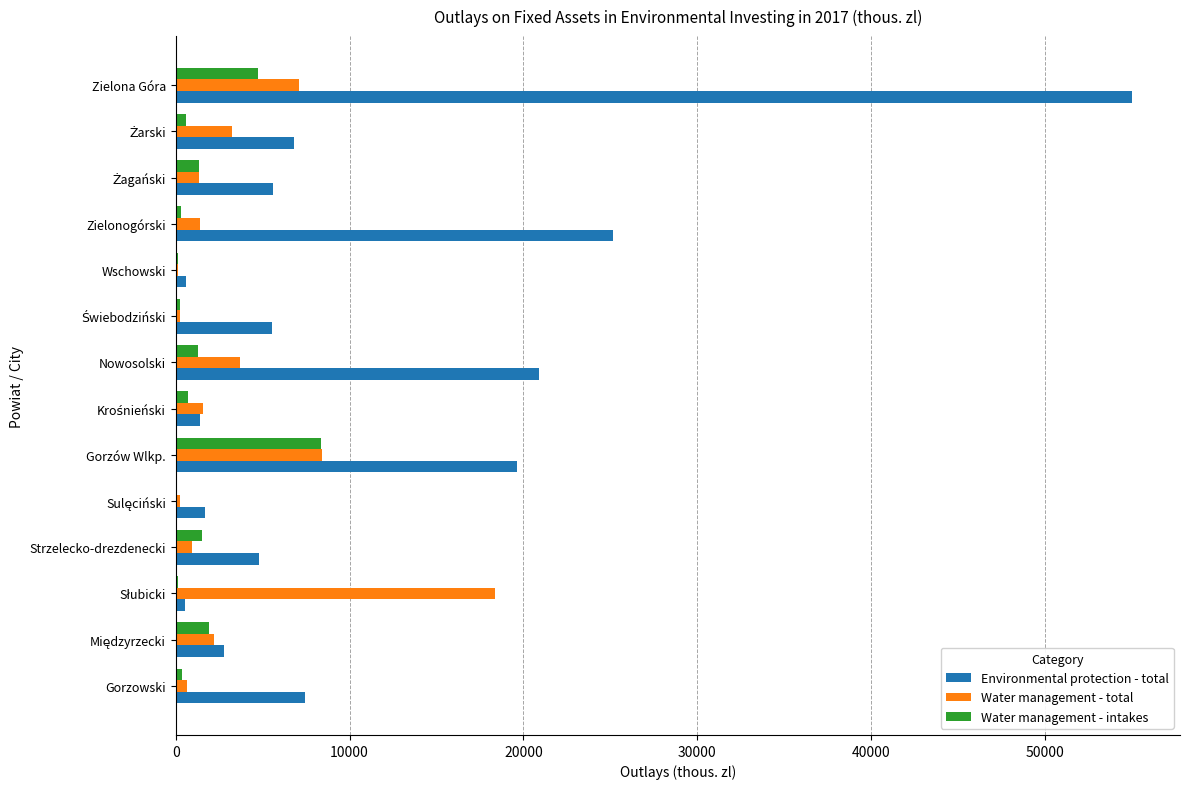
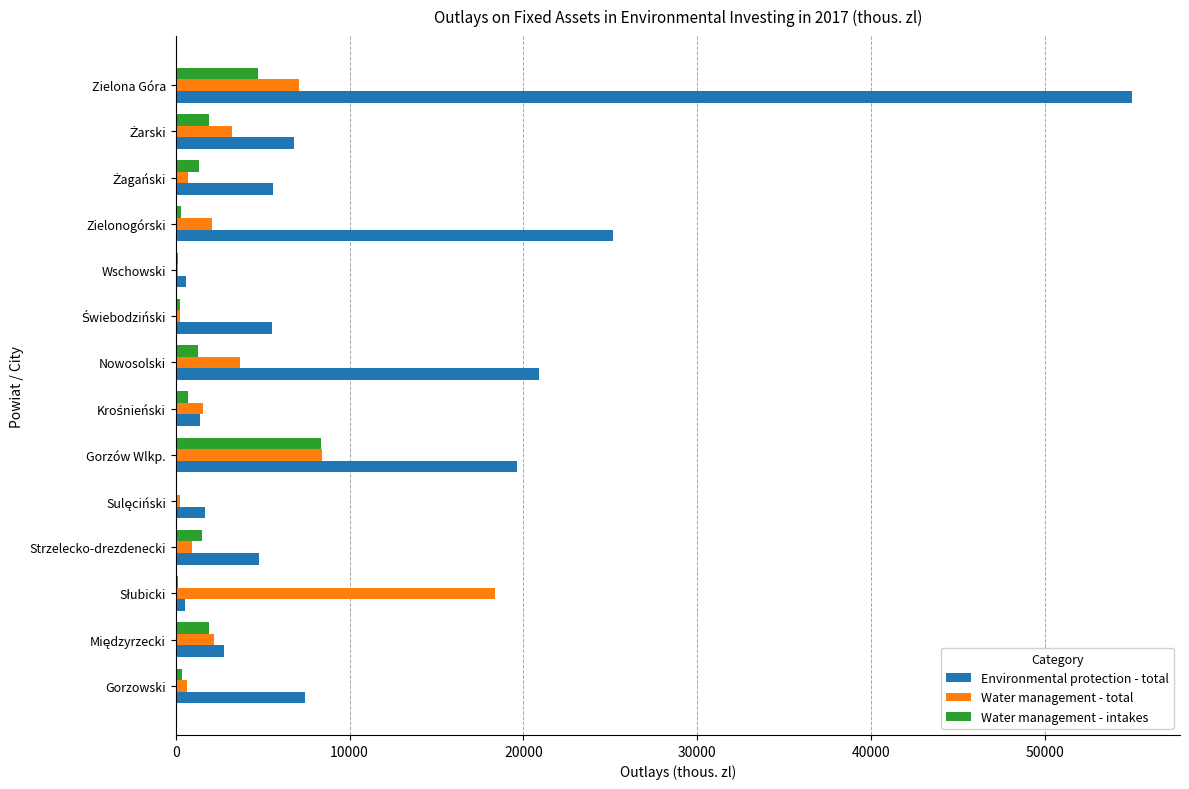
Water management - intakes, Żarski: 600 -> 1900
Water management - total, Żagański: 1400 -> 700
Water management - total, Zielonogórski: 1400 -> 2100
